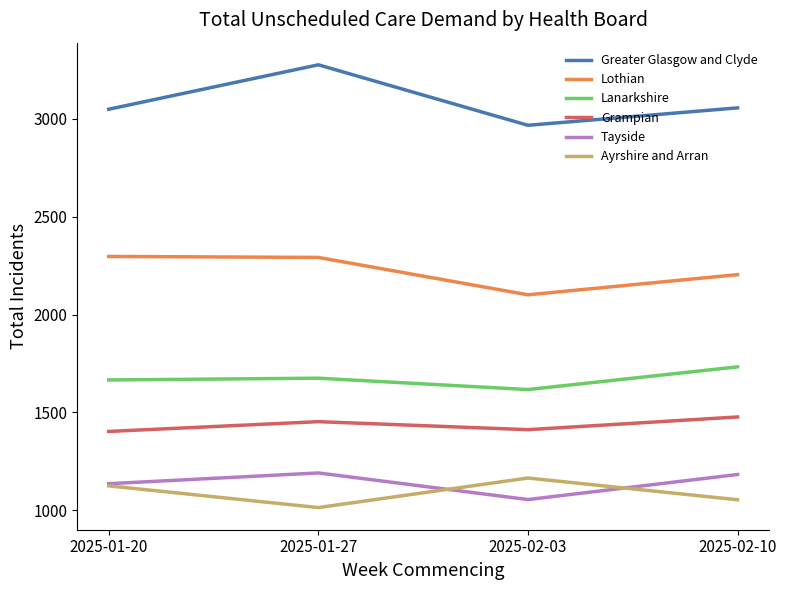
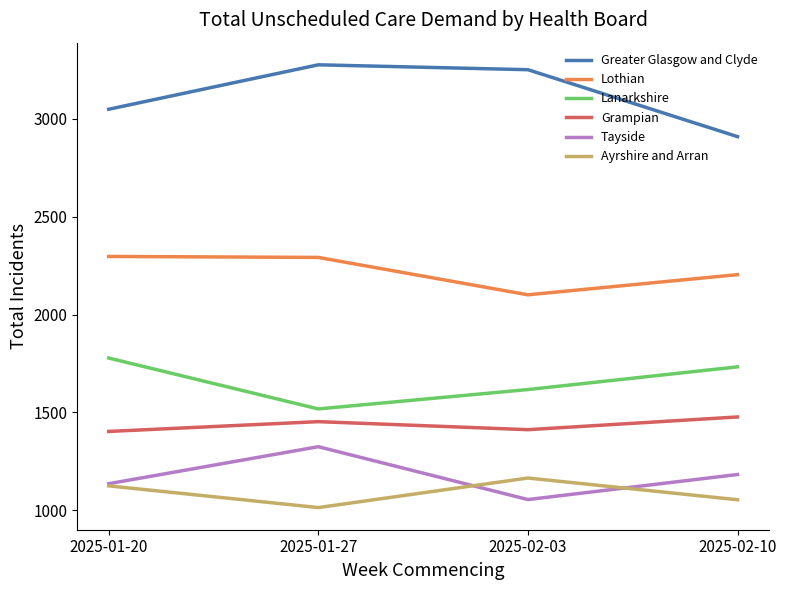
Lanarkshire, 2025-01-20: 1670 -> 1780
Lanarkshire, 2025-01-27: 1680 -> 1520
Tayside, 2025-01-27: 1190 -> 1330
Greater Glasgow and Clyde, 2025-02-03: 2970 -> 3250
Greater Glasgow and Clyde, 2025-02-10: 3060 -> 2910
